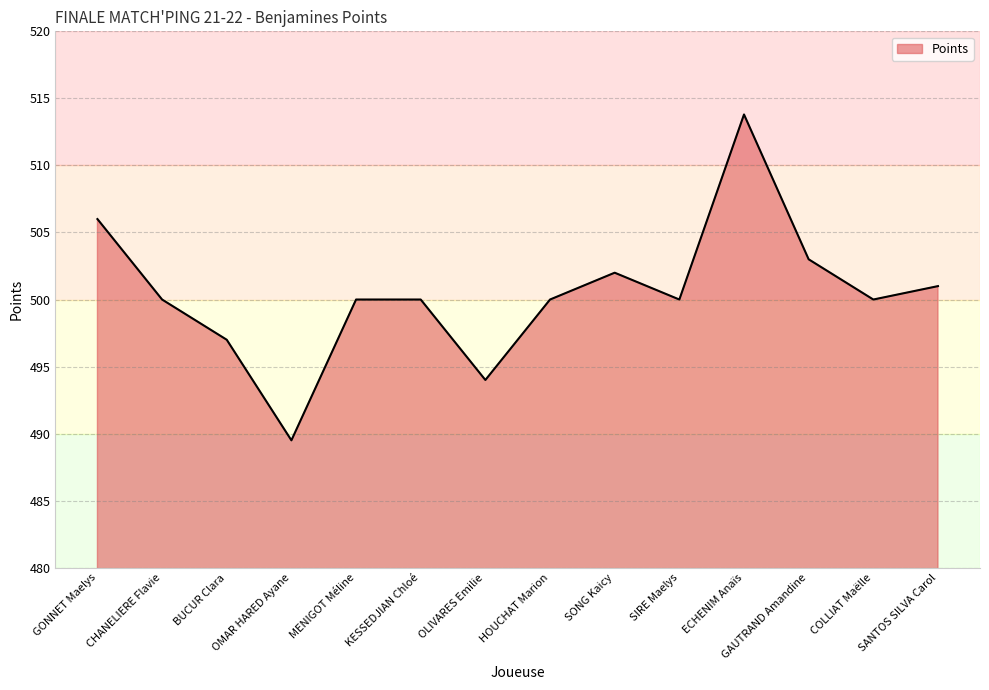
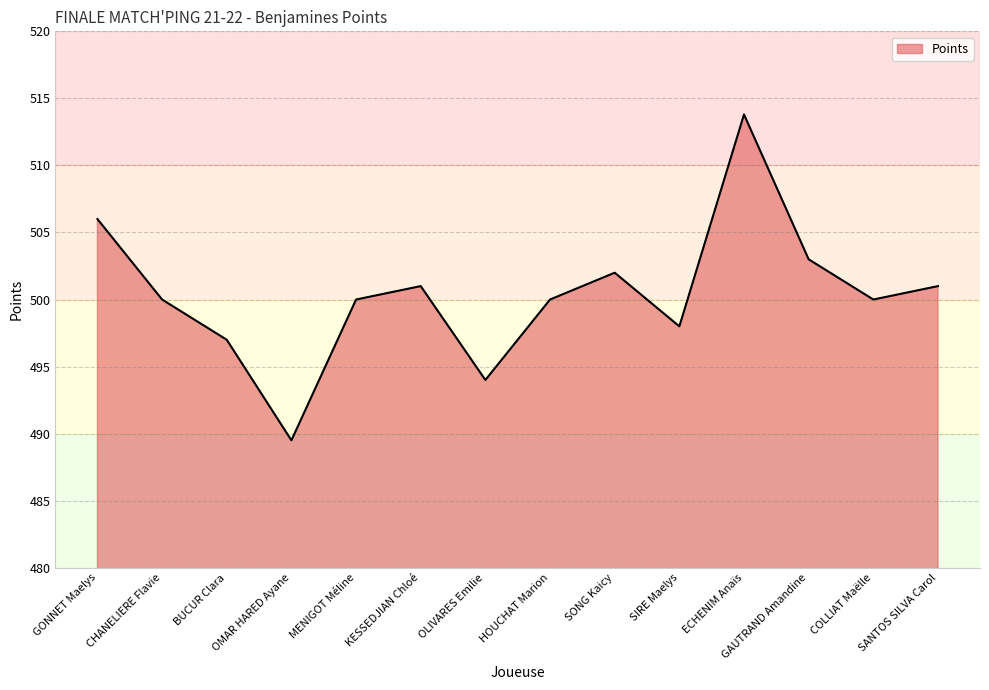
KESSEDJIAN Chloé: 500 -> 501
SIRE Maelys: 500 -> 498
